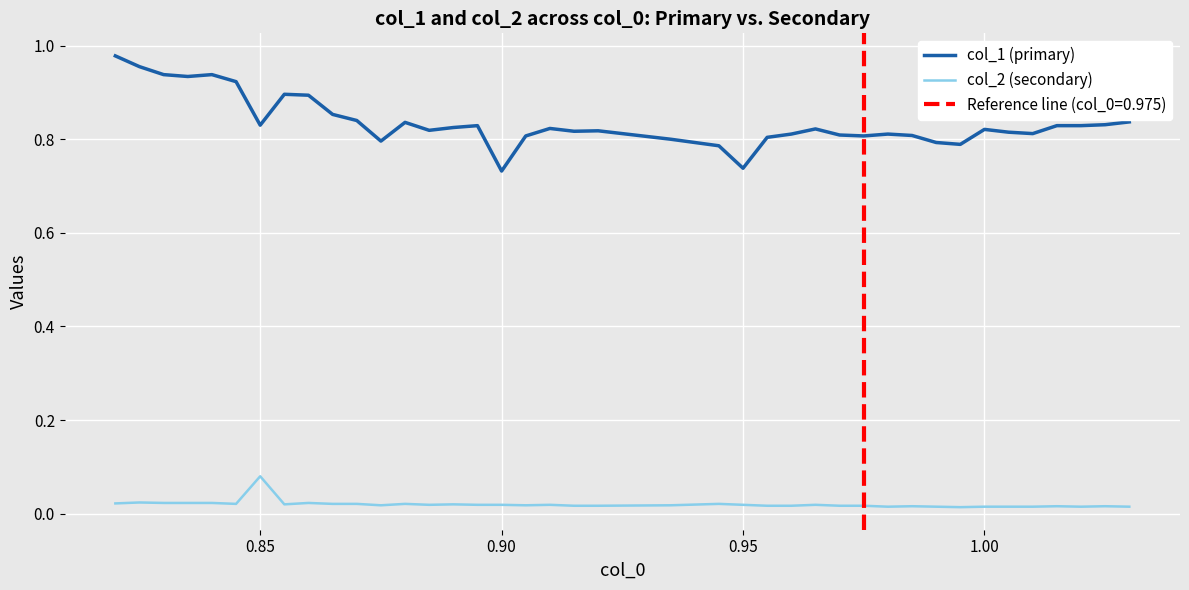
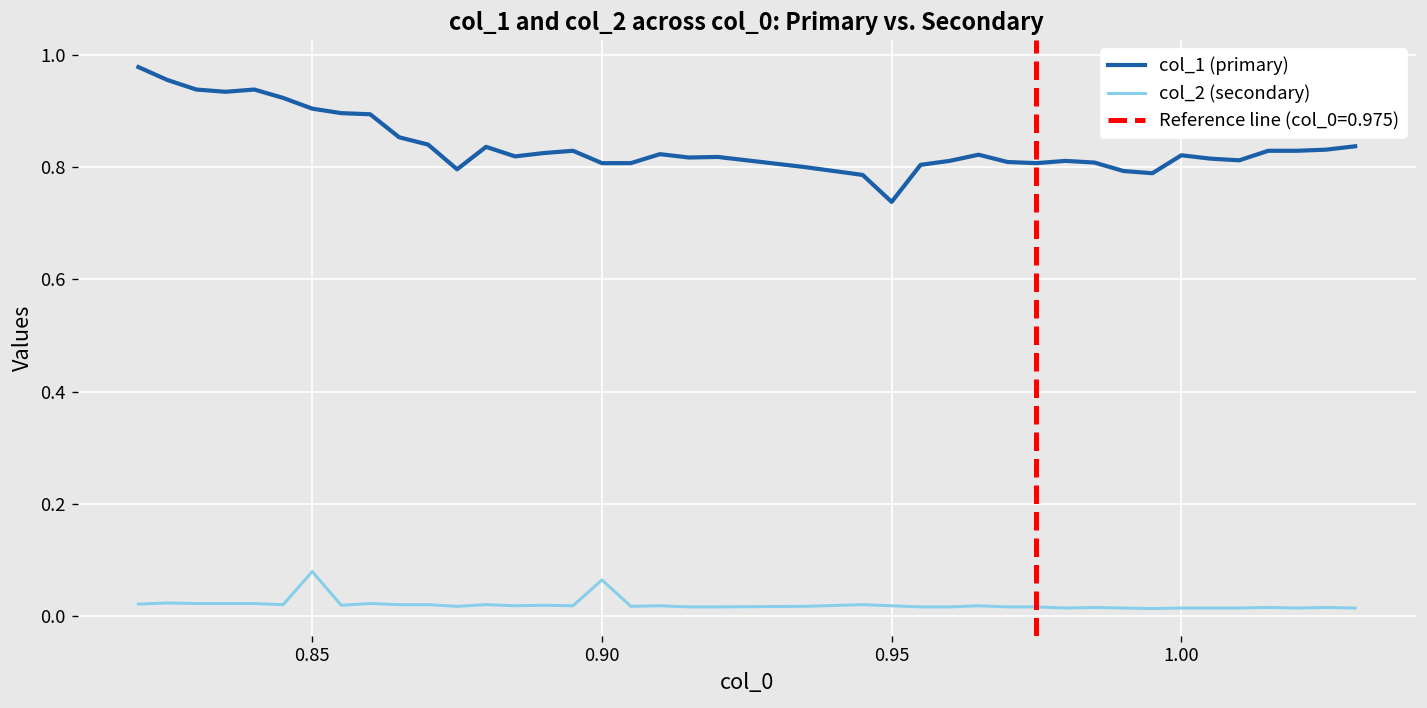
col_1 (primary), 0.85: 0.83 -> 0.90
col_1 (primary), 0.90: 0.73 -> 0.81
col_2 (secondary), 0.90: 0.02 -> 0.07
